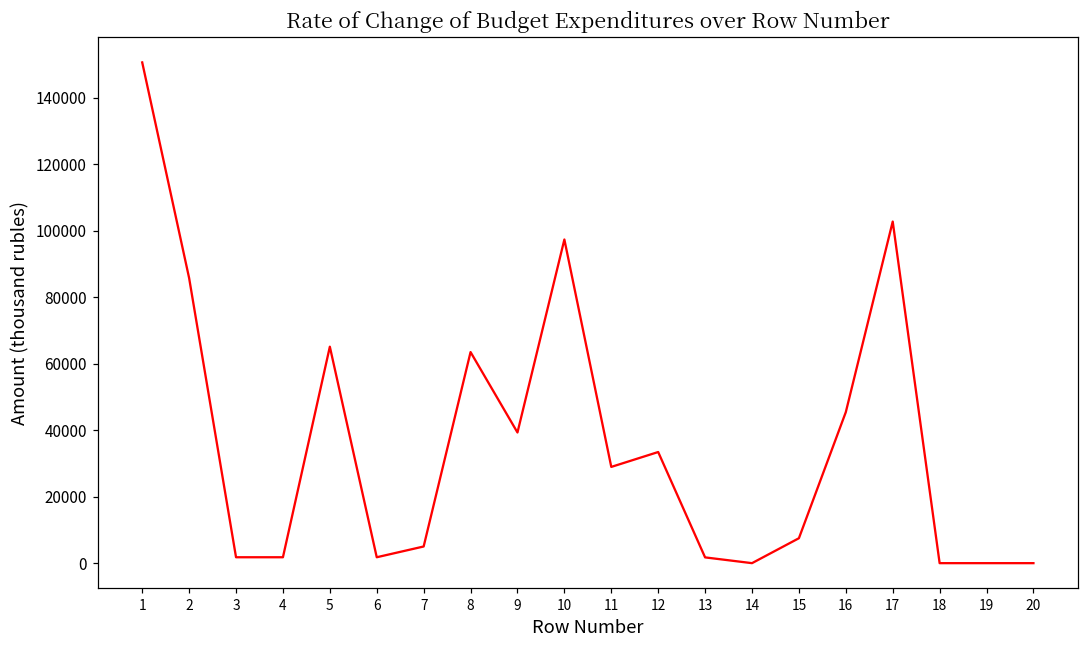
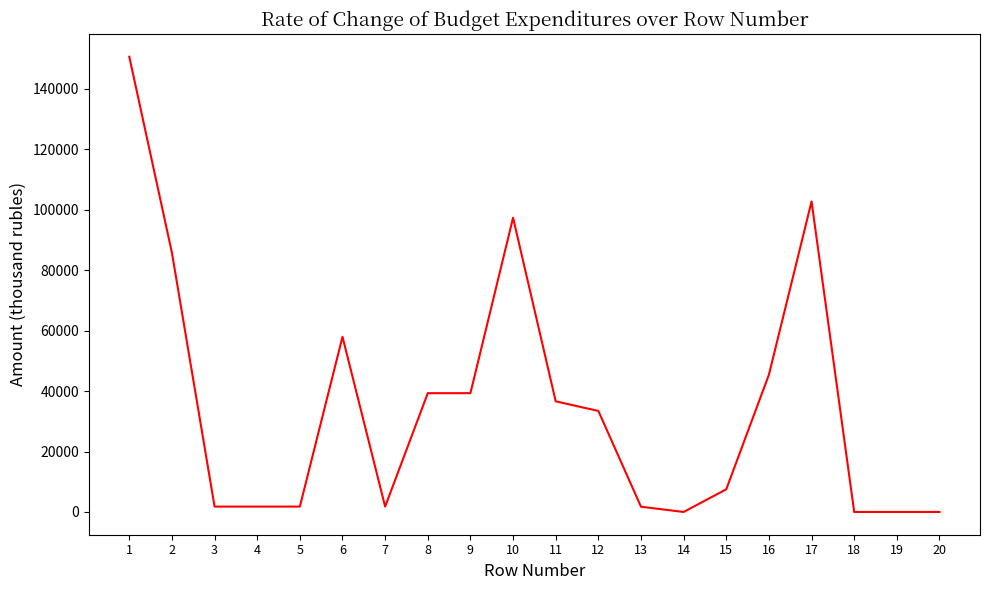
5: 65000 -> 2000
6: 2000 -> 58000
7: 5000 -> 2000
8: 64000 -> 39000
11: 29000 -> 37000
